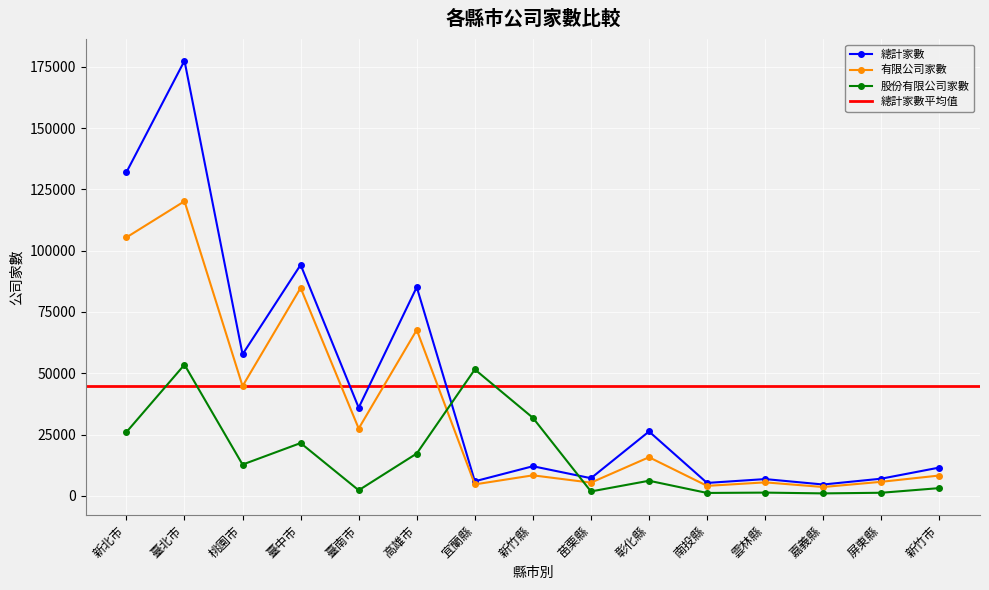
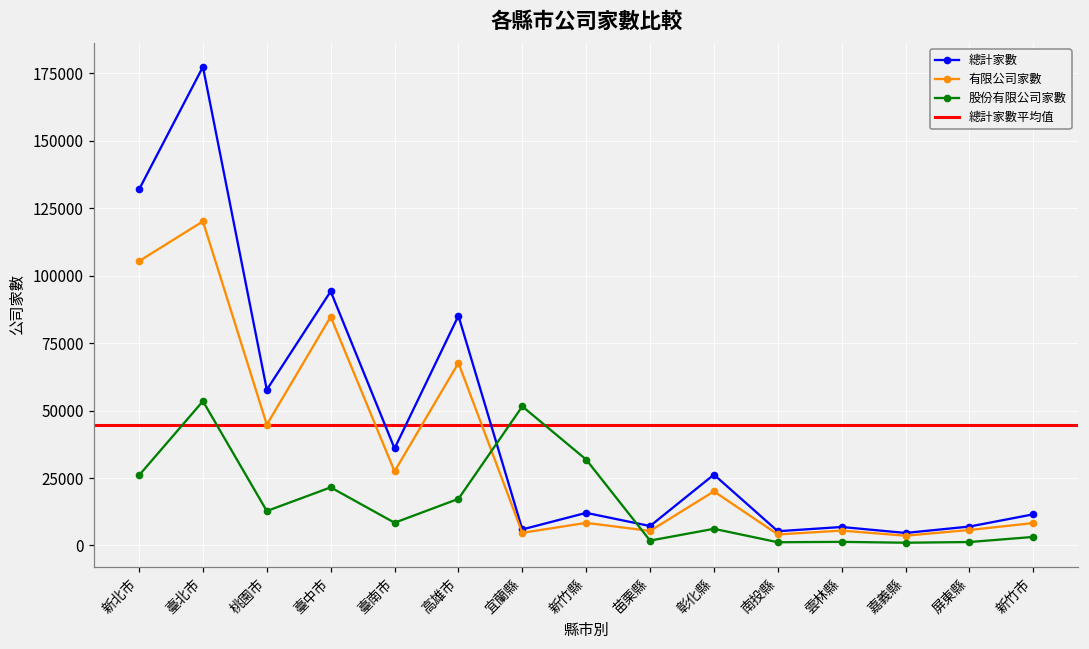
股份有限公司家數, 臺南市: 2000 -> 8000
有限公司家數, 彰化縣: 16000 -> 20000
